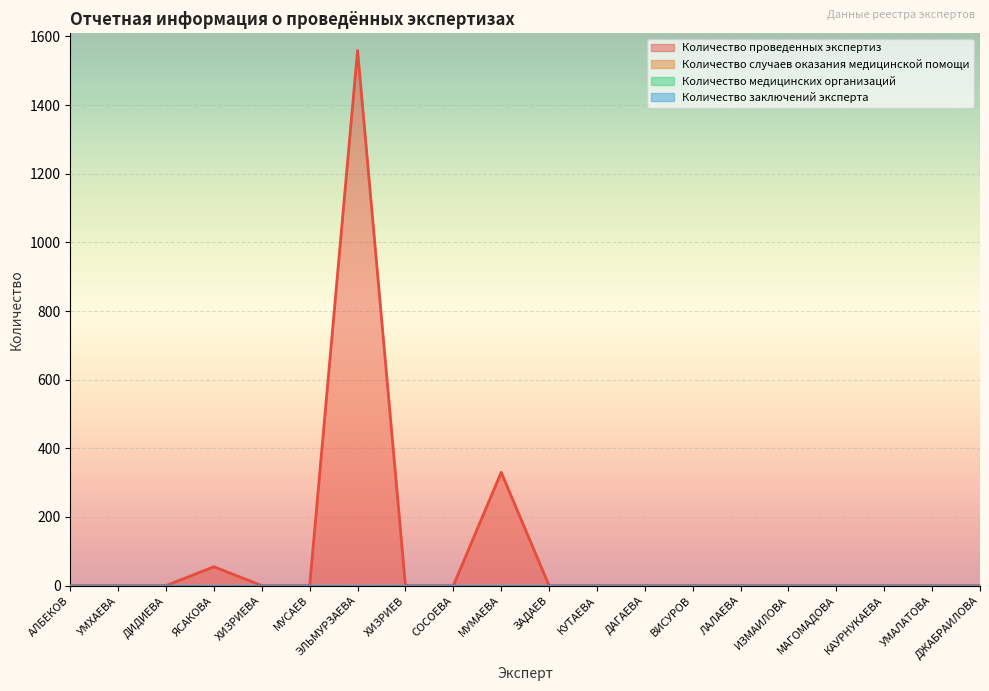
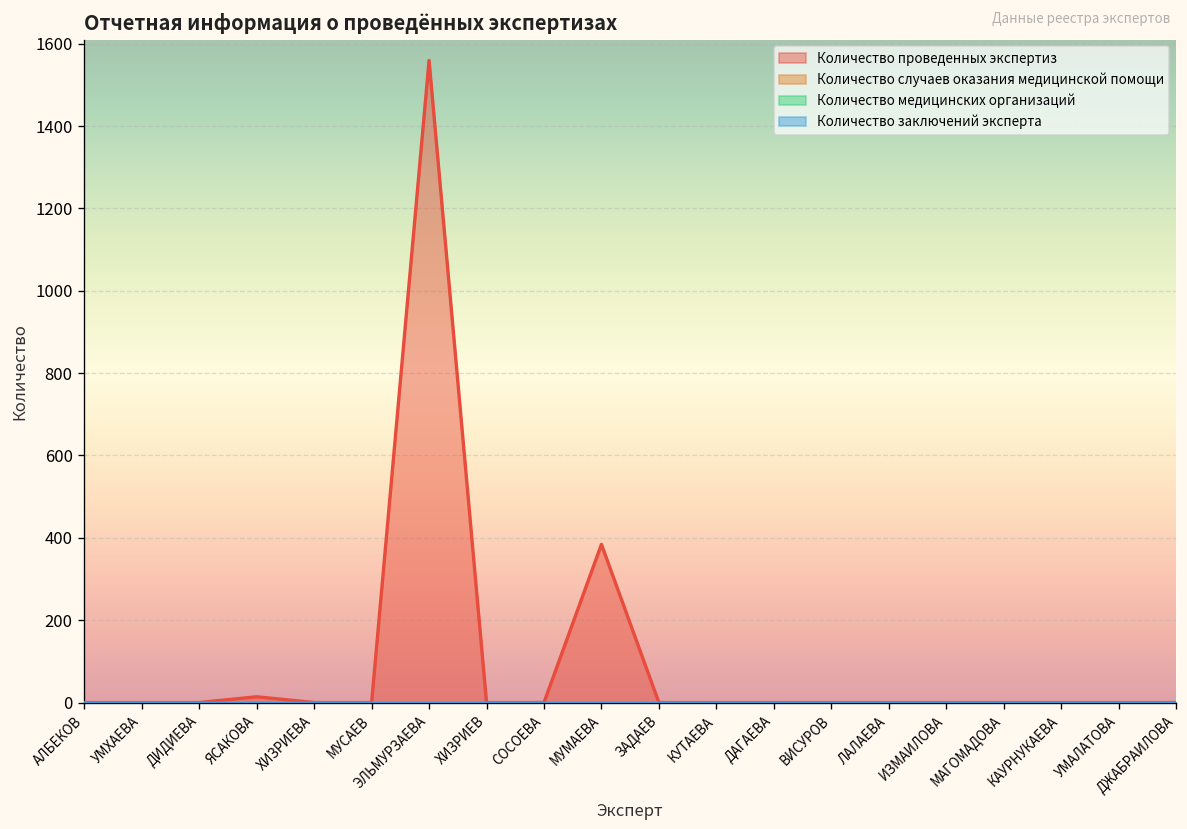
Количество проведенных экспертиз, ЯСАКОВА: 60 -> 10
Количество проведенных экспертиз, МУМАЕВА: 330 -> 380
